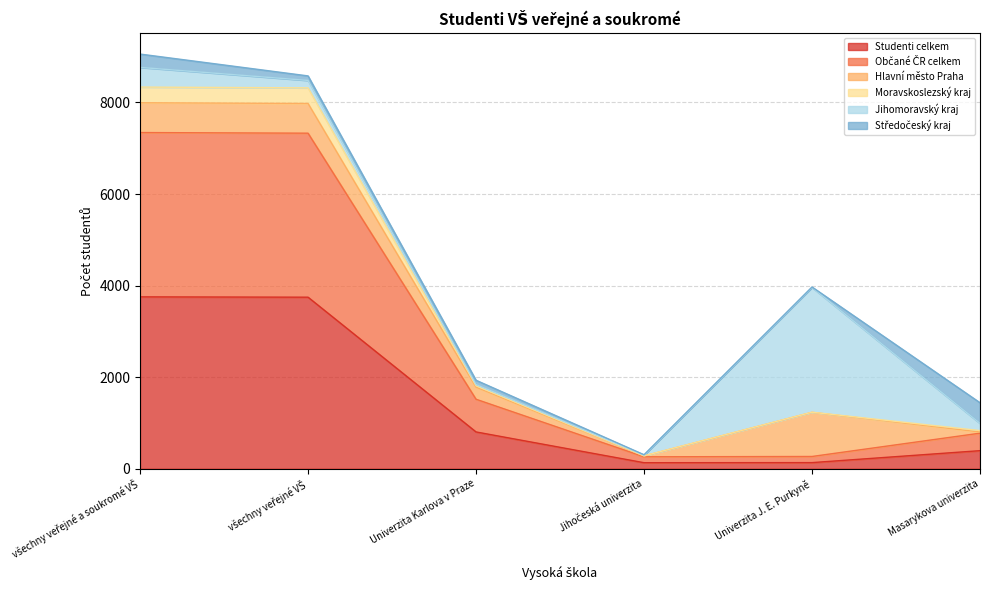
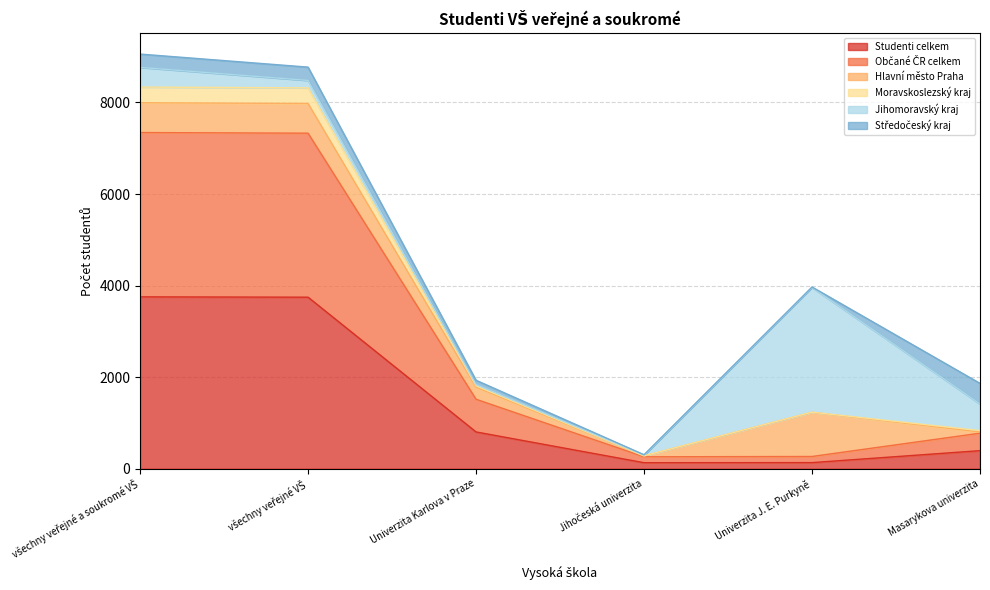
Středočeský kraj, všechny veřejné VŠ: 100 -> 300
Jihomoravský kraj, Masarykova univerzita: 200 -> 600
